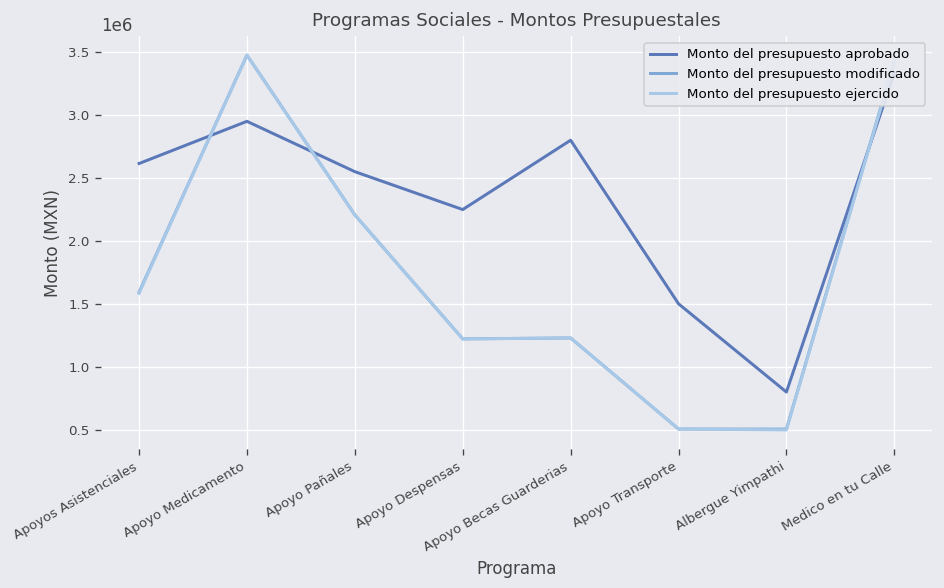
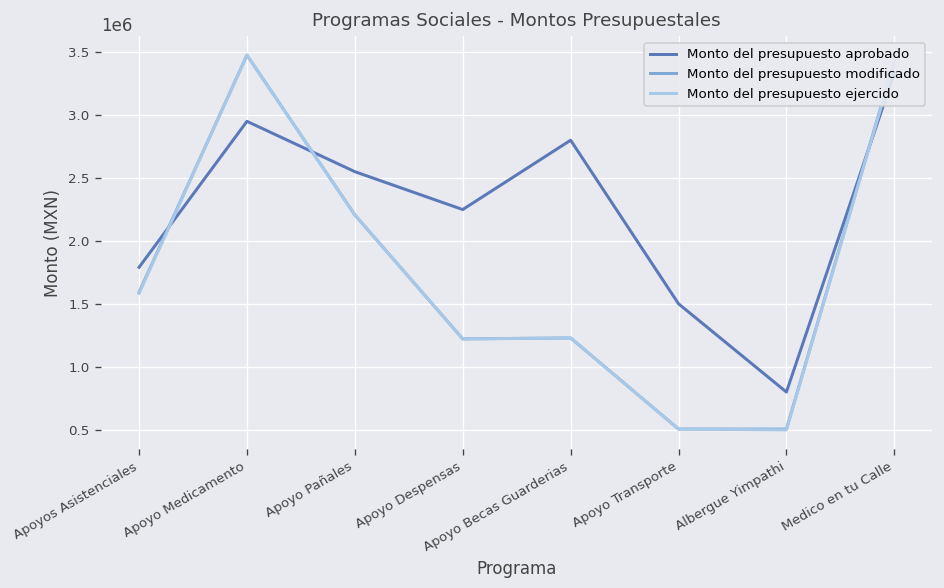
Monto del presupuesto aprobado, Apoyos Asistenciales: 2610000 -> 1790000
